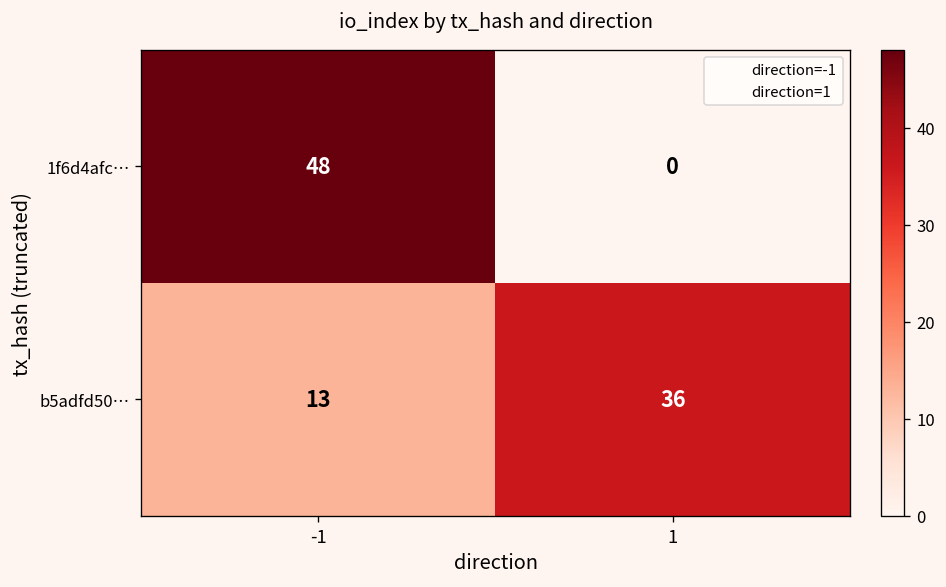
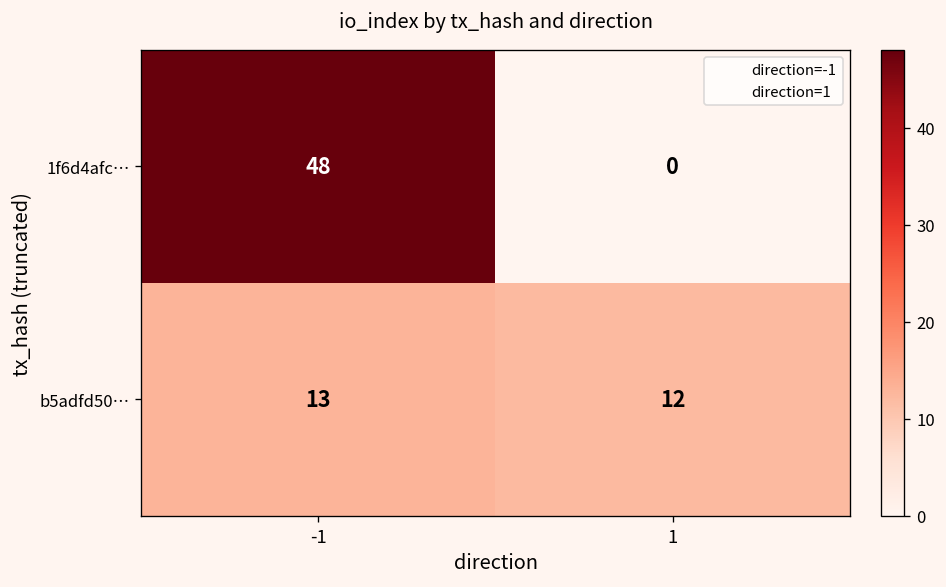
b5adfd50…, 1: 36 -> 12
